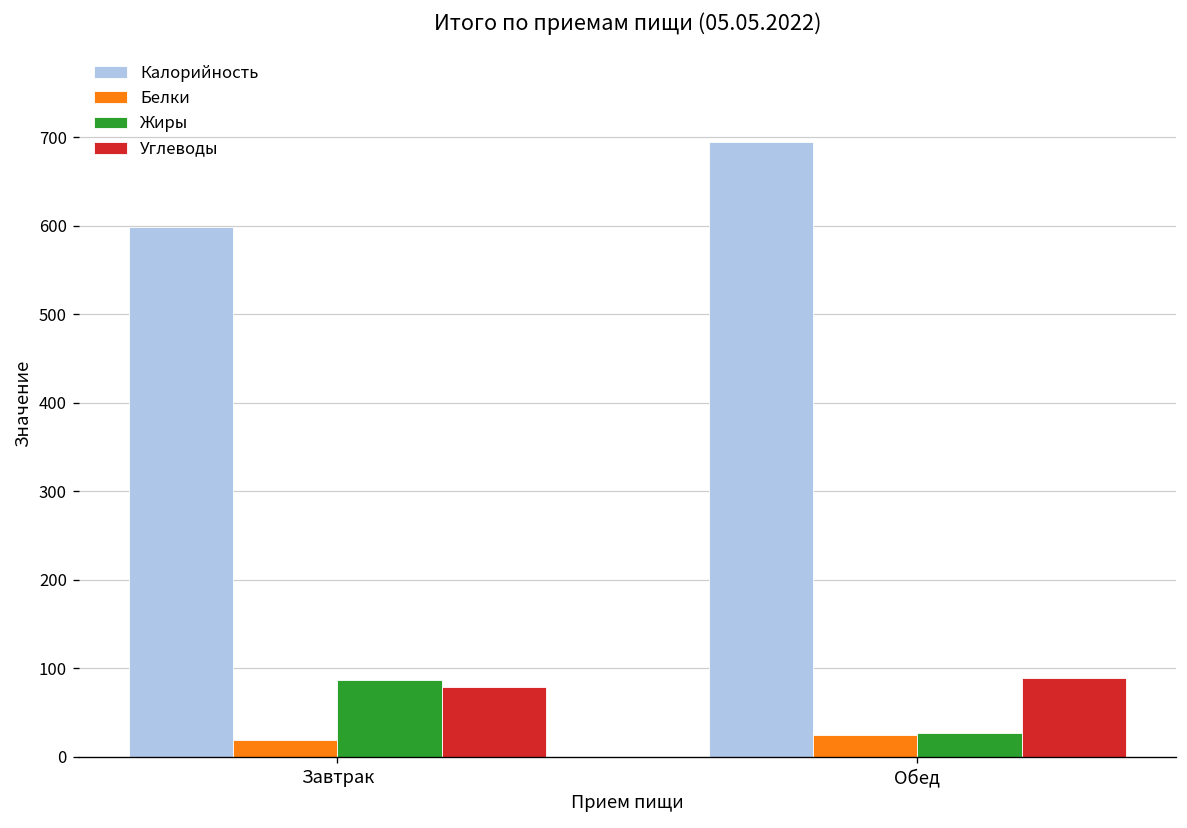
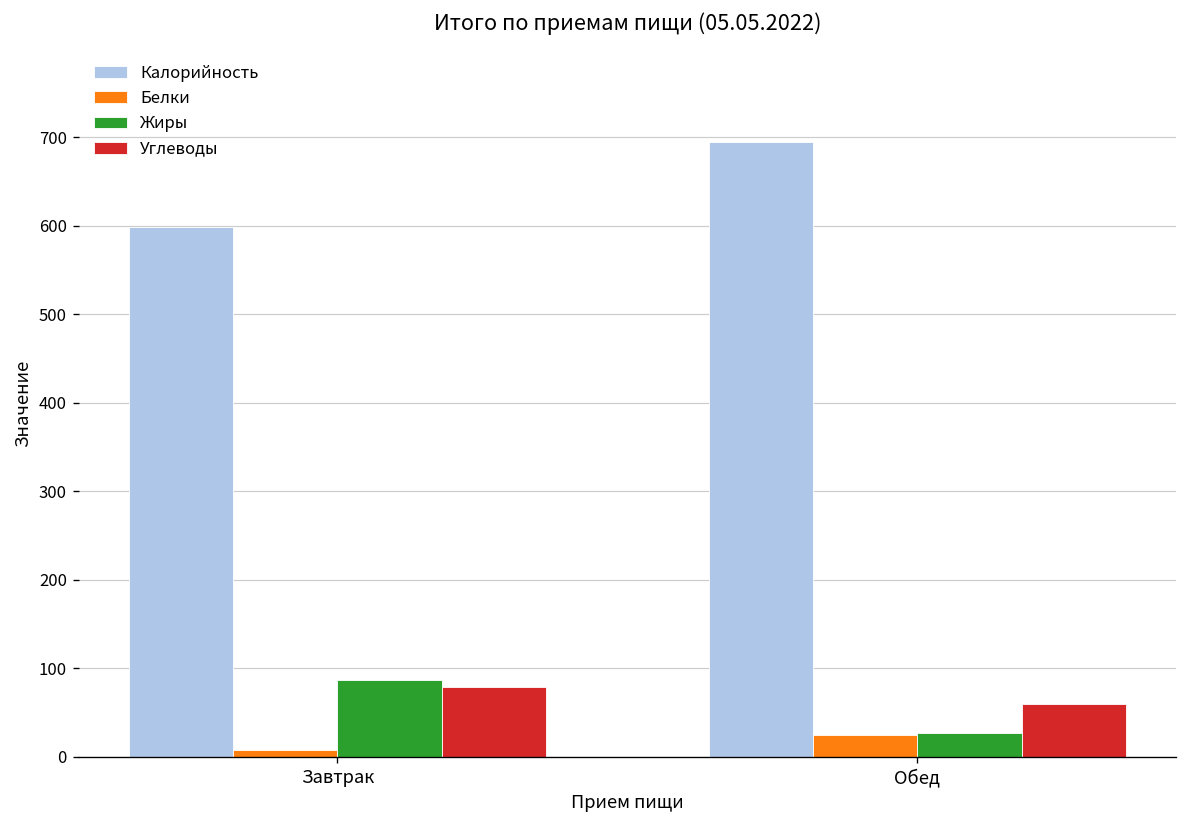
Белки, Завтрак: 20 -> 10
Углеводы, Обед: 90 -> 60
